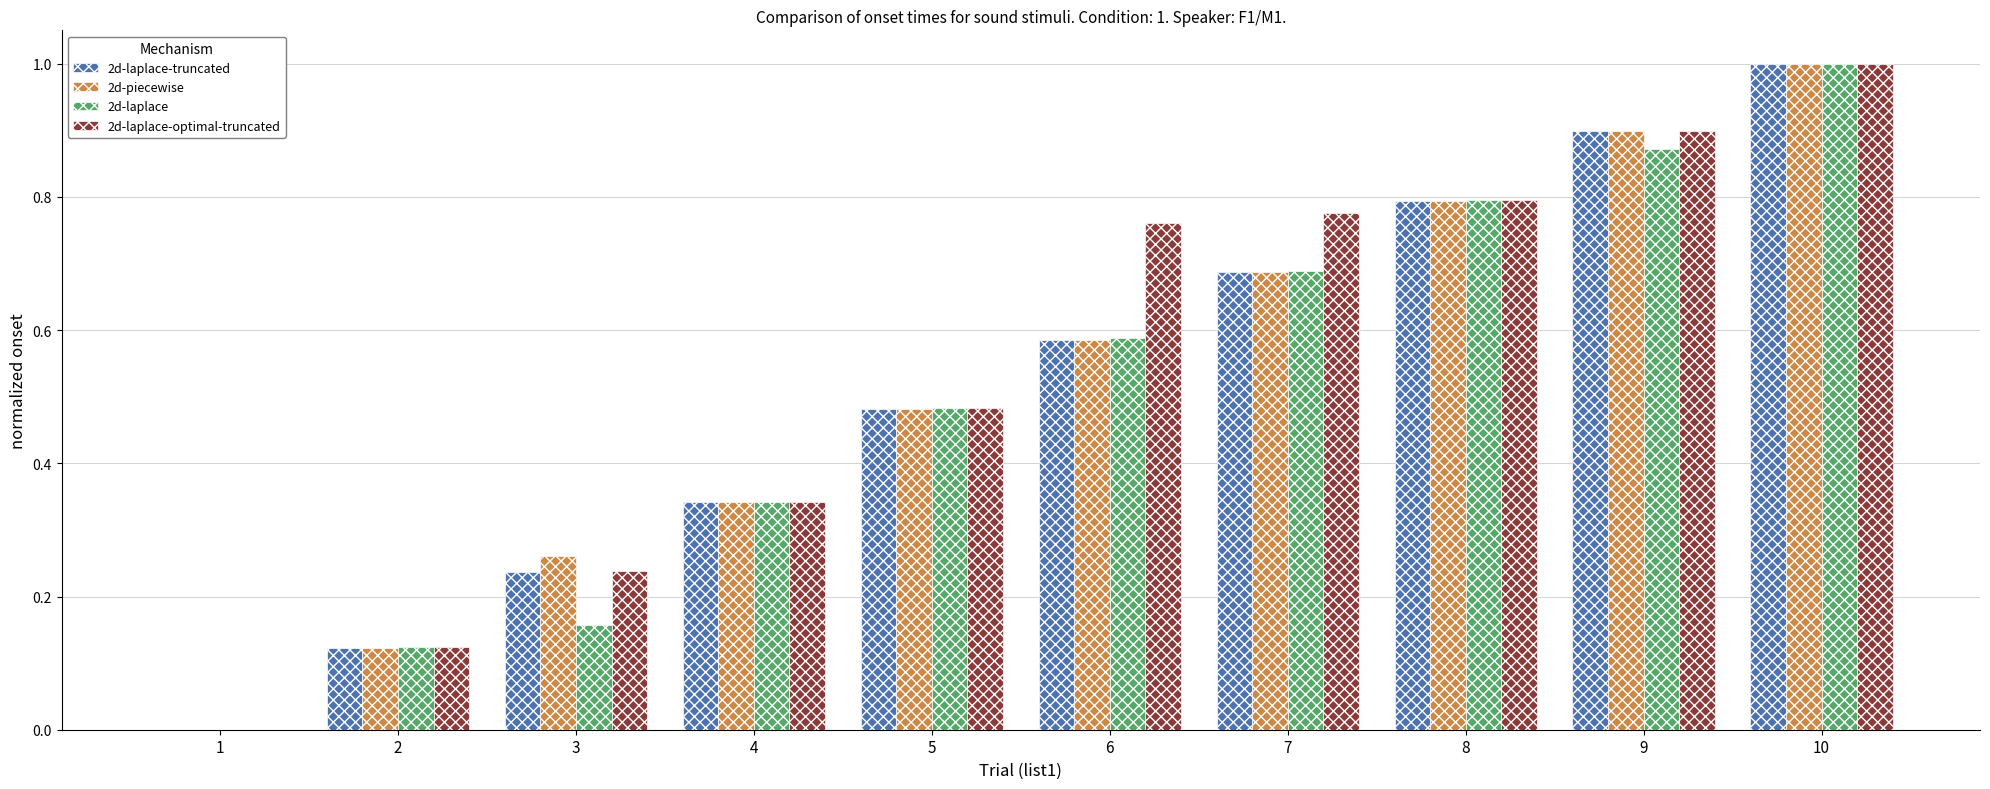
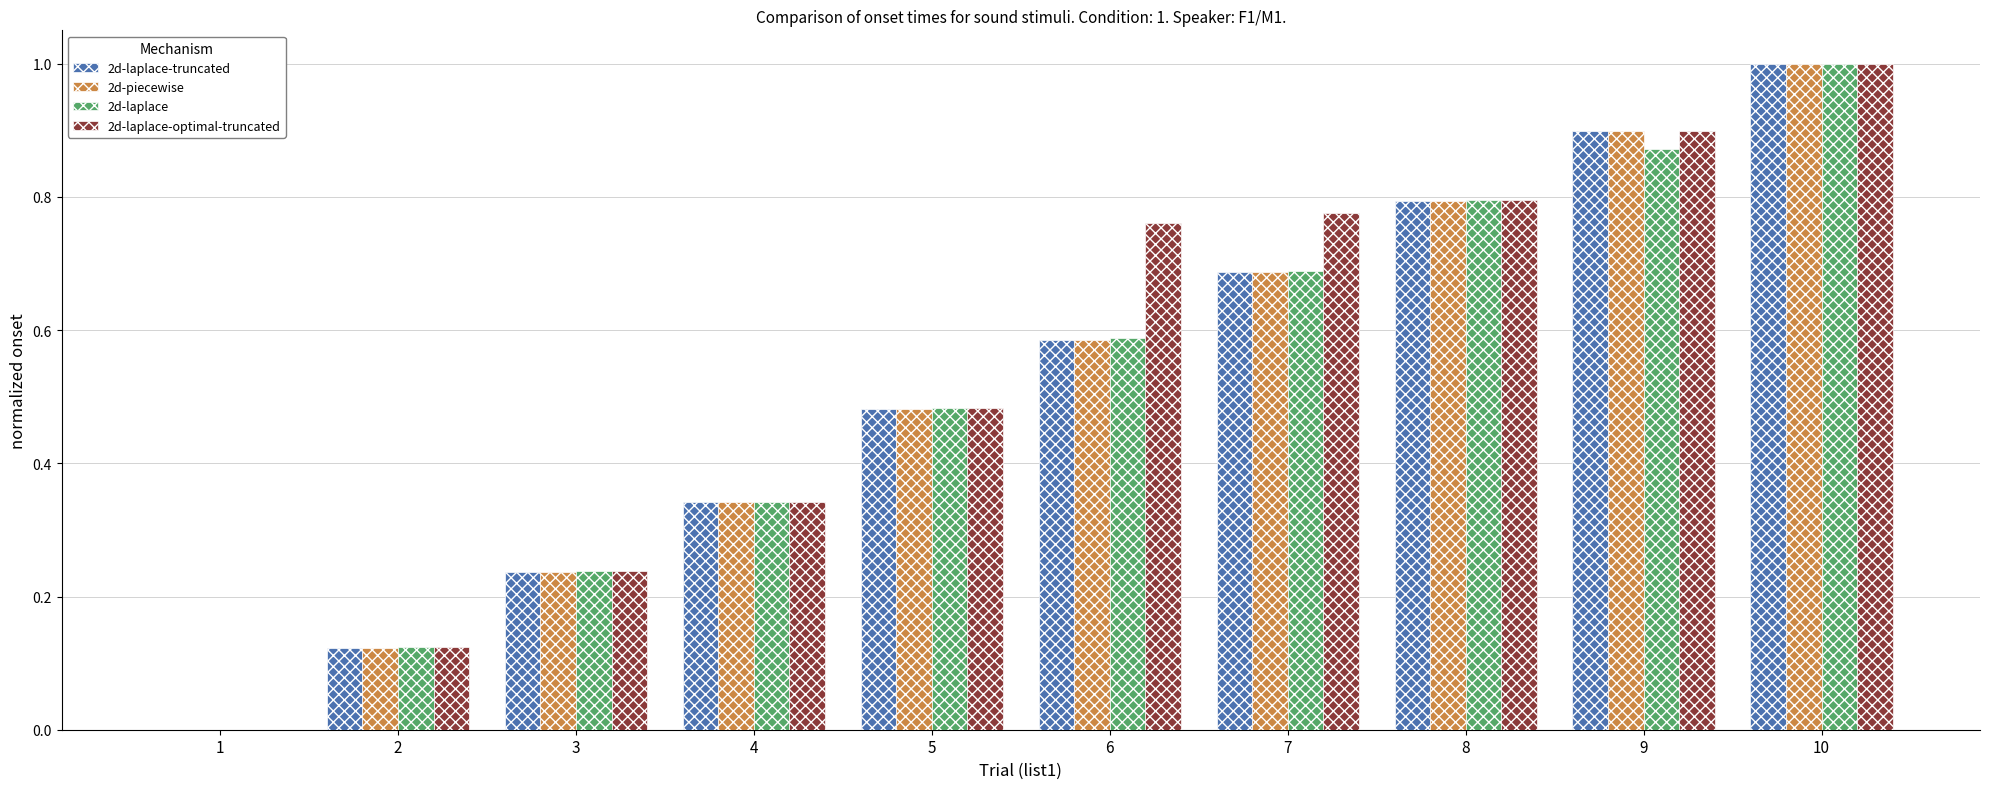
2d-piecewise, 3: 0.26 -> 0.24
2d-laplace, 3: 0.16 -> 0.24
